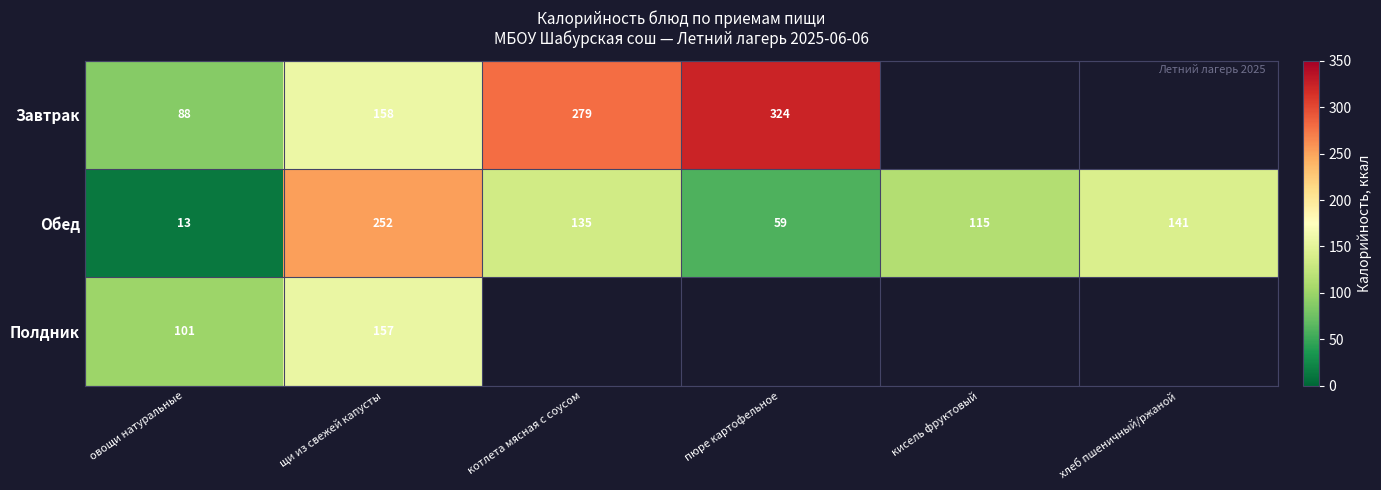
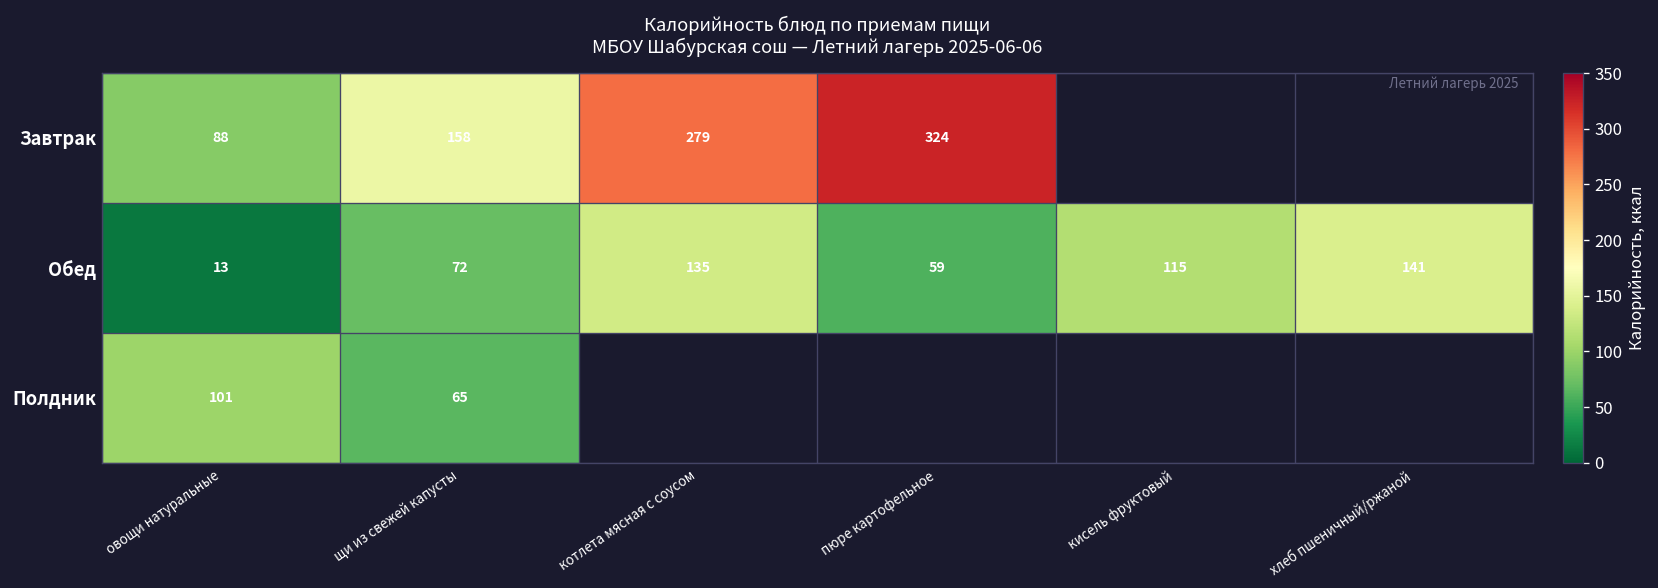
Обед, щи из свежей капусты: 252 -> 72
Полдник, щи из свежей капусты: 157 -> 65
